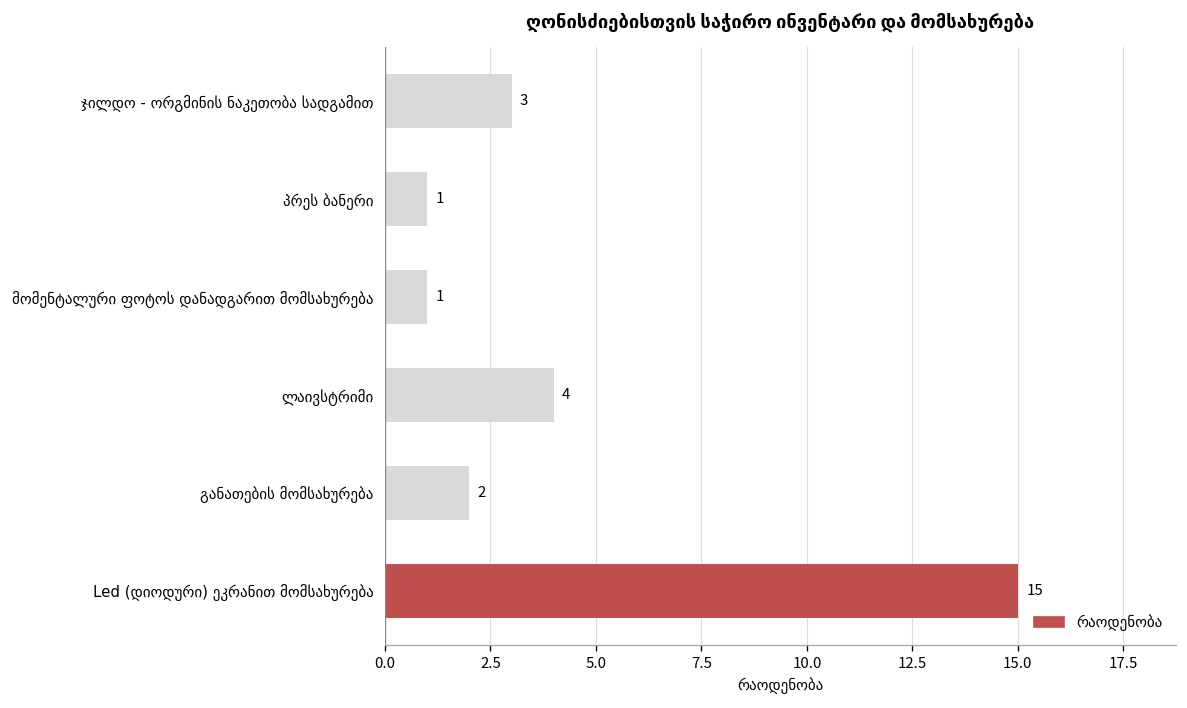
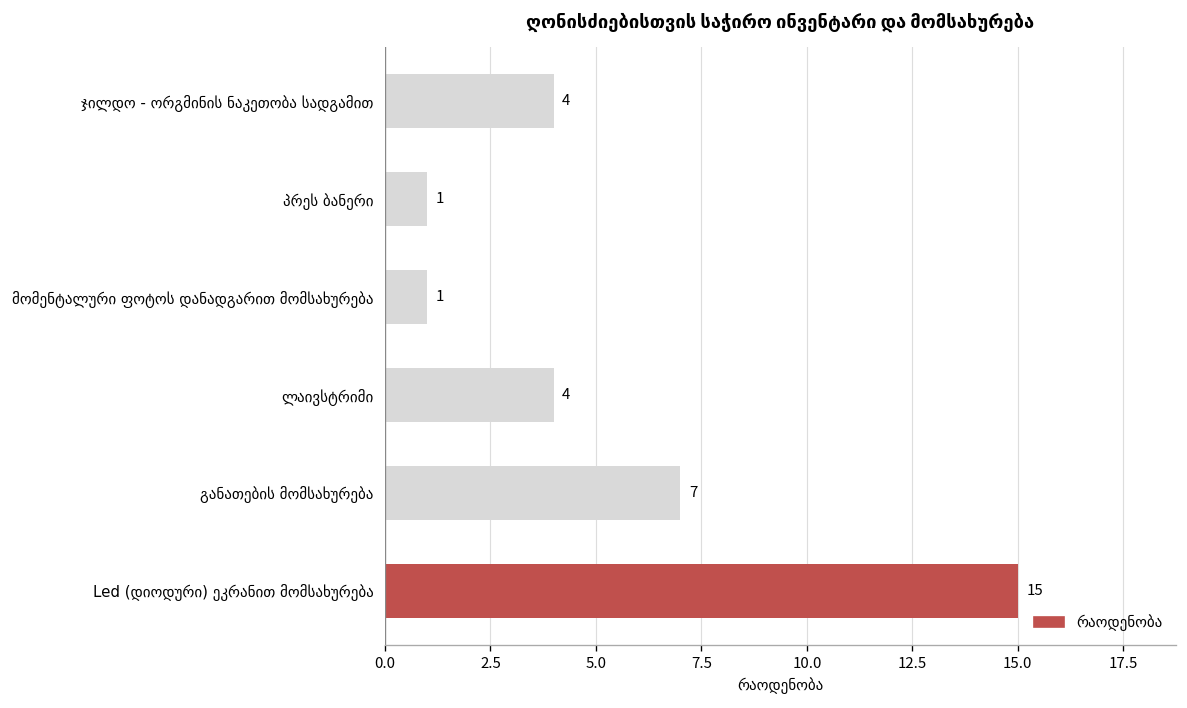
ჯილდო - ორგმინის ნაკეთობა სადგამით: 3 -> 4
განათების მომსახურება: 2 -> 7
